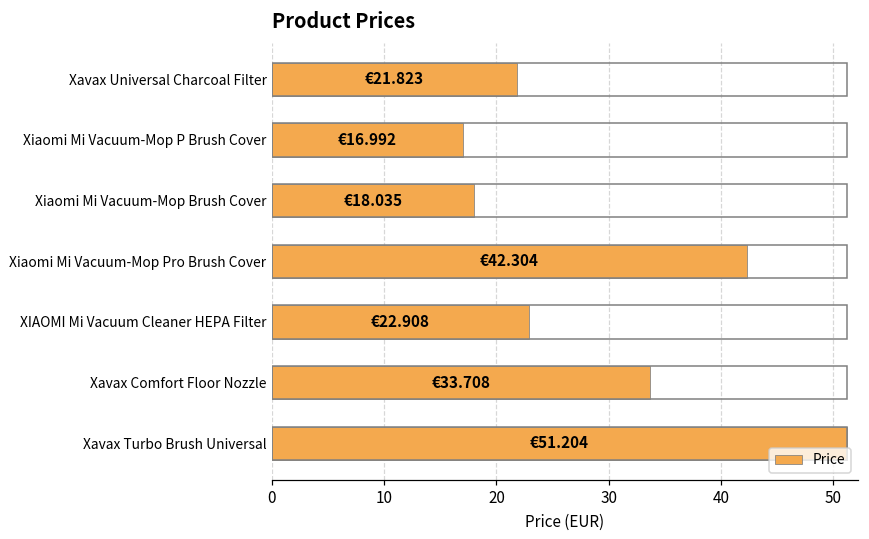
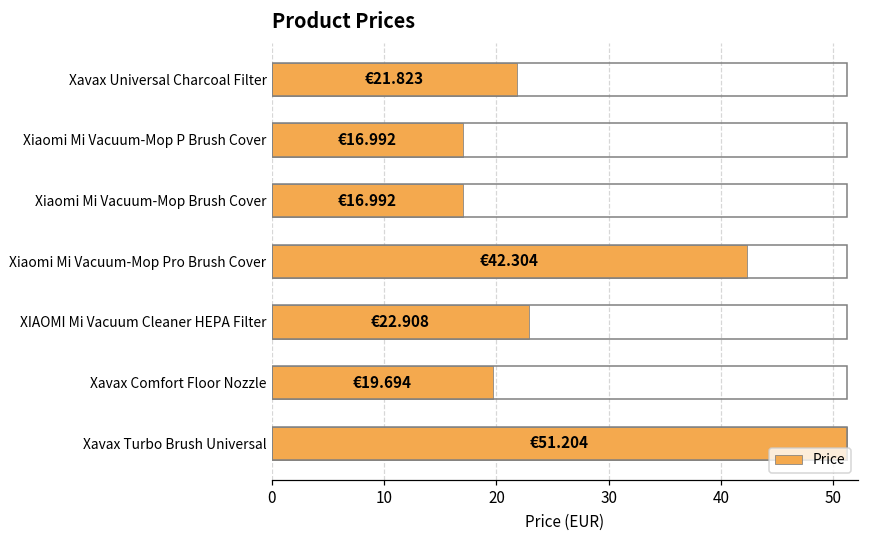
Xiaomi Mi Vacuum-Mop Brush Cover: €18.035 -> €16.992
Xavax Comfort Floor Nozzle: €33.708 -> €19.694
